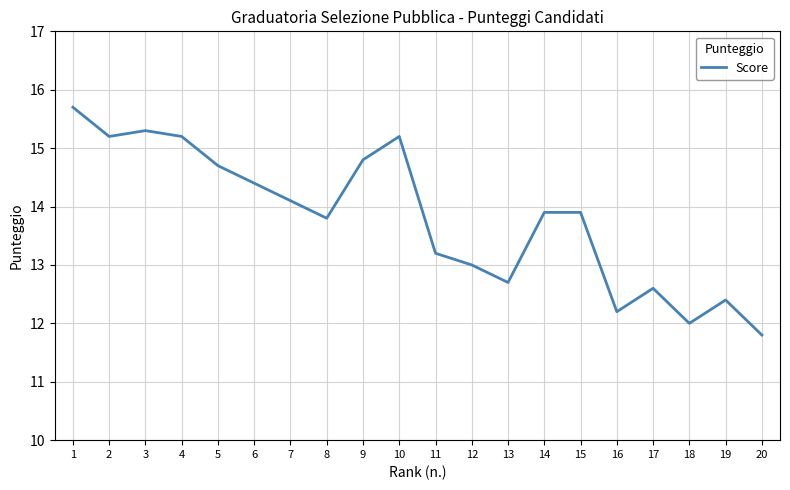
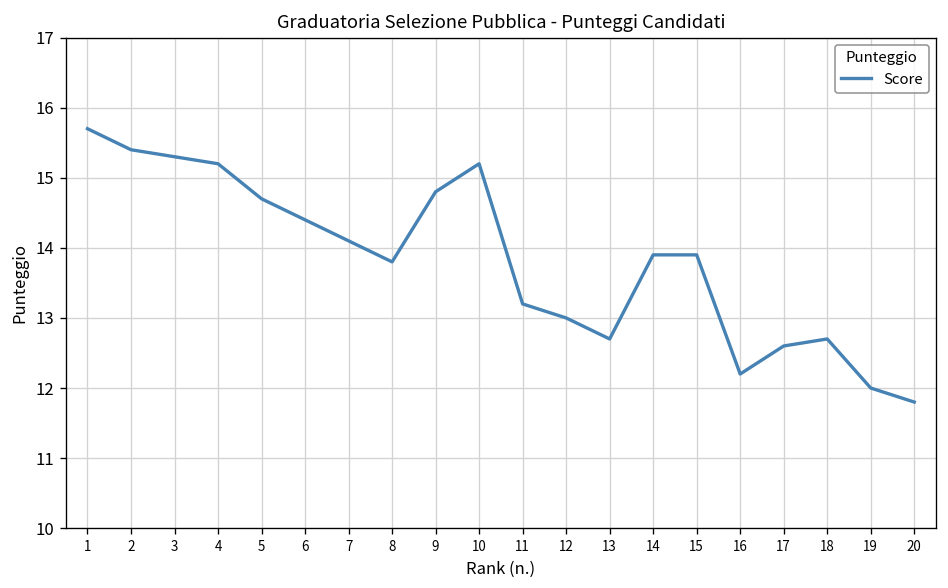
2: 15.2 -> 15.4
18: 12.0 -> 12.7
19: 12.4 -> 12.0
